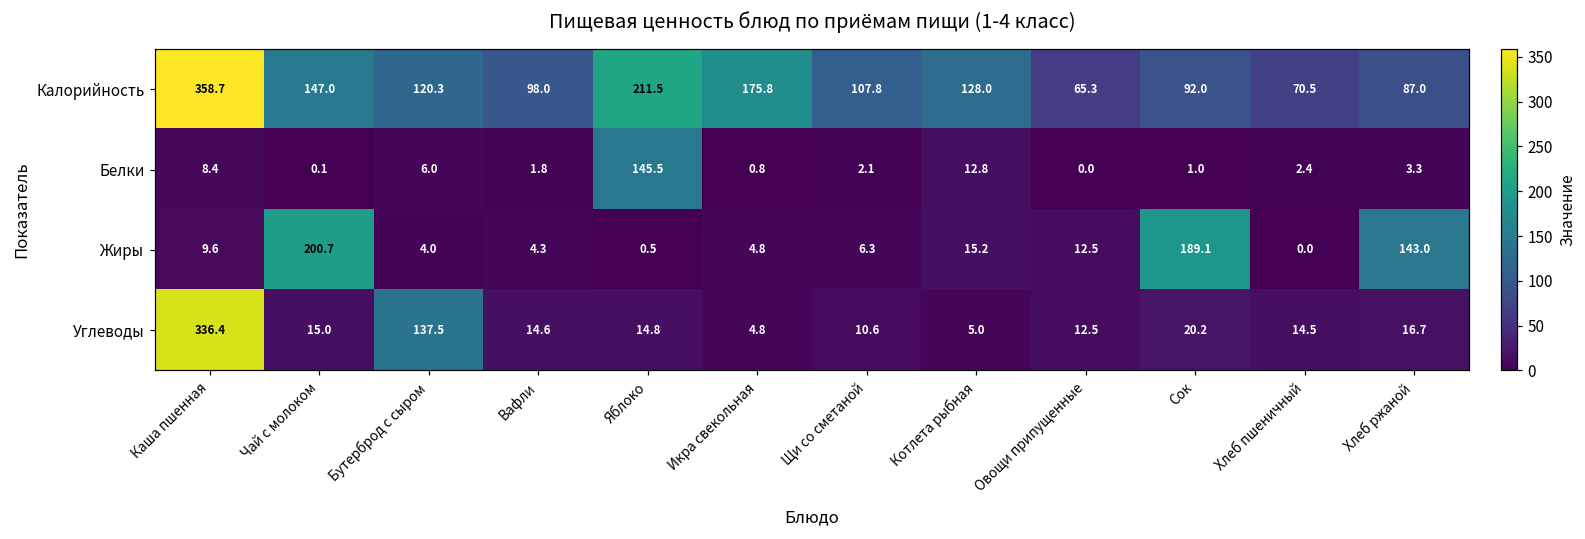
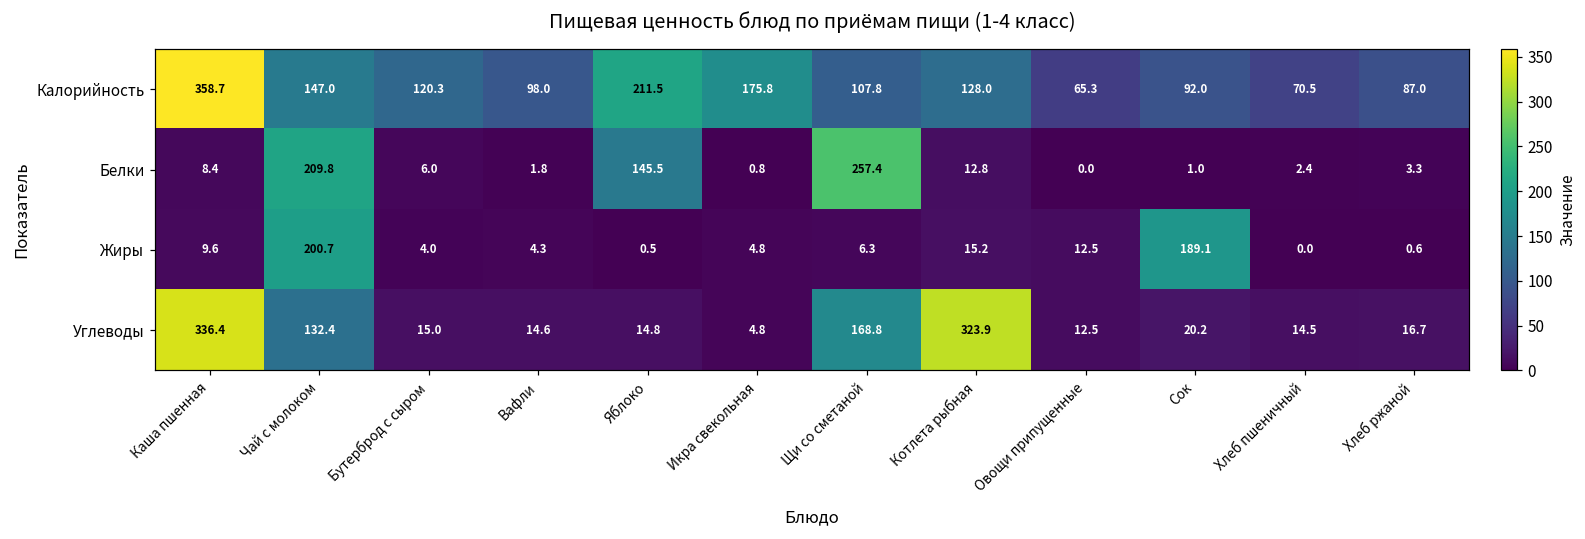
Белки, Чай с молоком: 0.1 -> 209.8
Белки, Щи со сметаной: 2.1 -> 257.4
Жиры, Хлеб ржаной: 143.0 -> 0.6
Углеводы, Чай с молоком: 15.0 -> 132.4
Углеводы, Бутерброд с сыром: 137.5 -> 15.0
Углеводы, Щи со сметаной: 10.6 -> 168.8
Углеводы, Котлета рыбная: 5.0 -> 323.9
